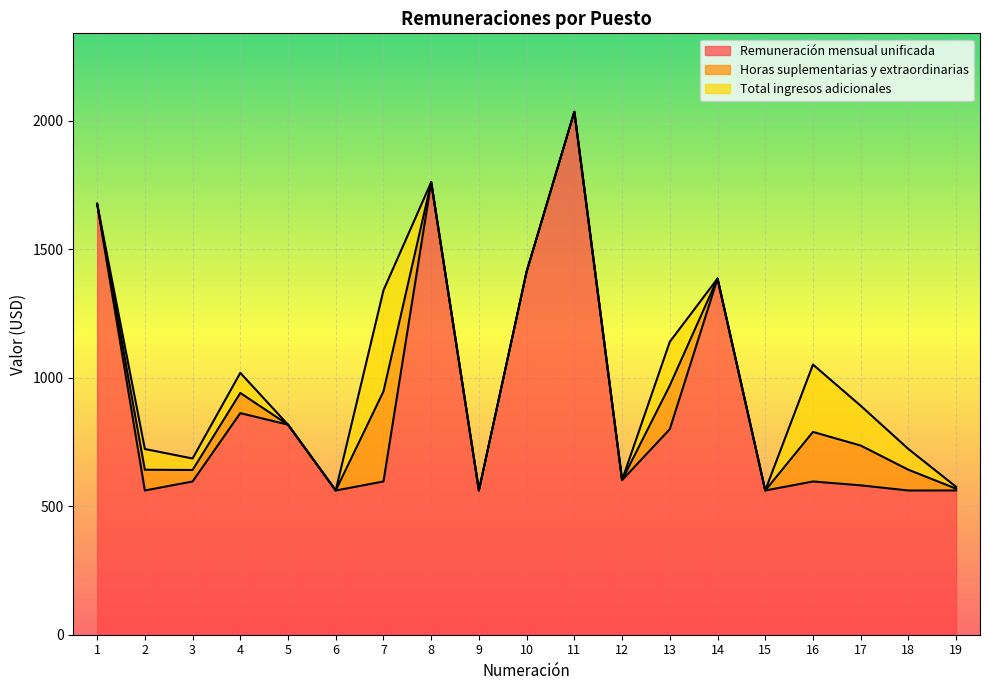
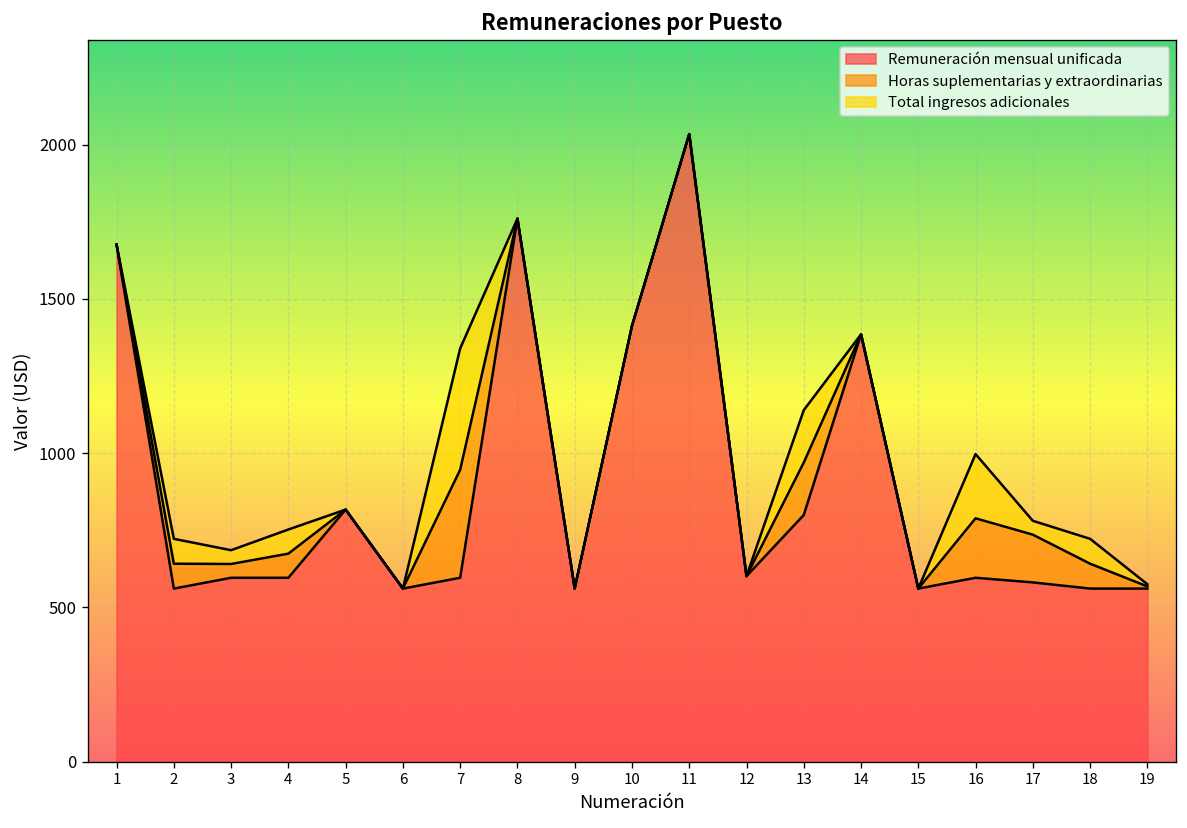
Remuneración mensual unificada, 4: 860 -> 600
Total ingresos adicionales, 16: 260 -> 210
Total ingresos adicionales, 17: 150 -> 40
